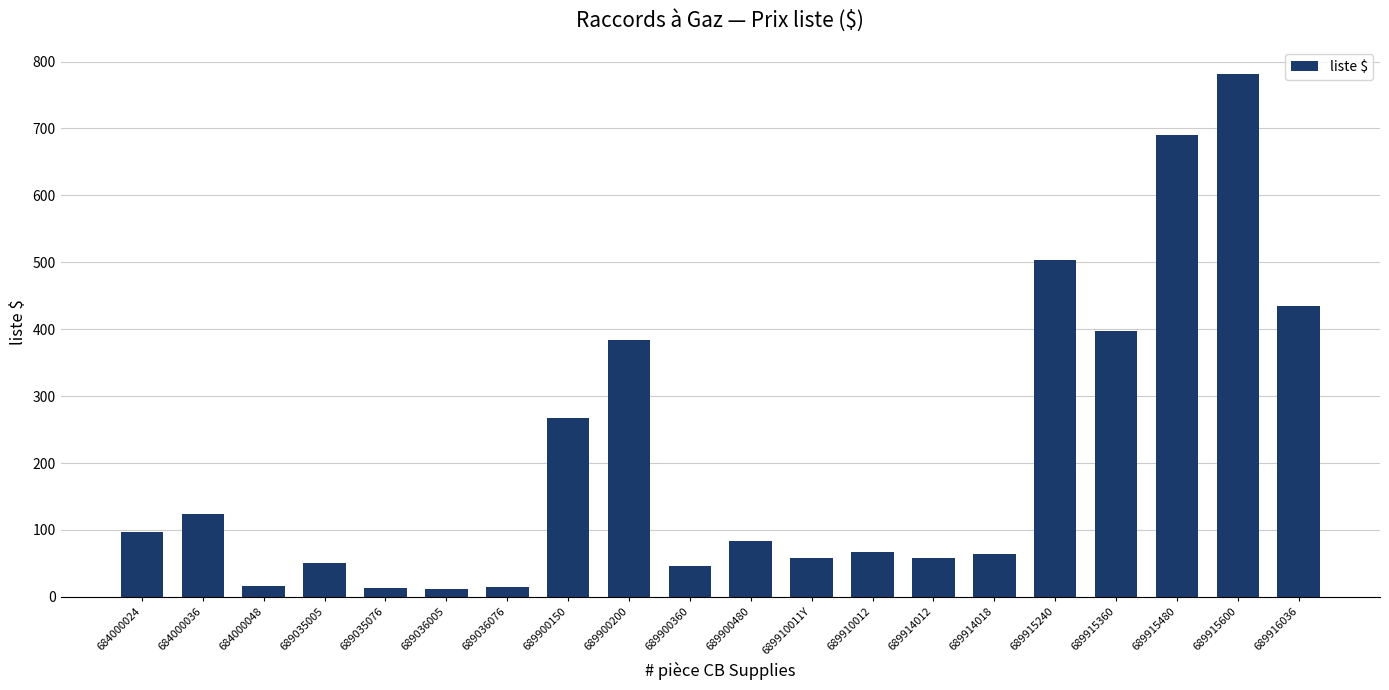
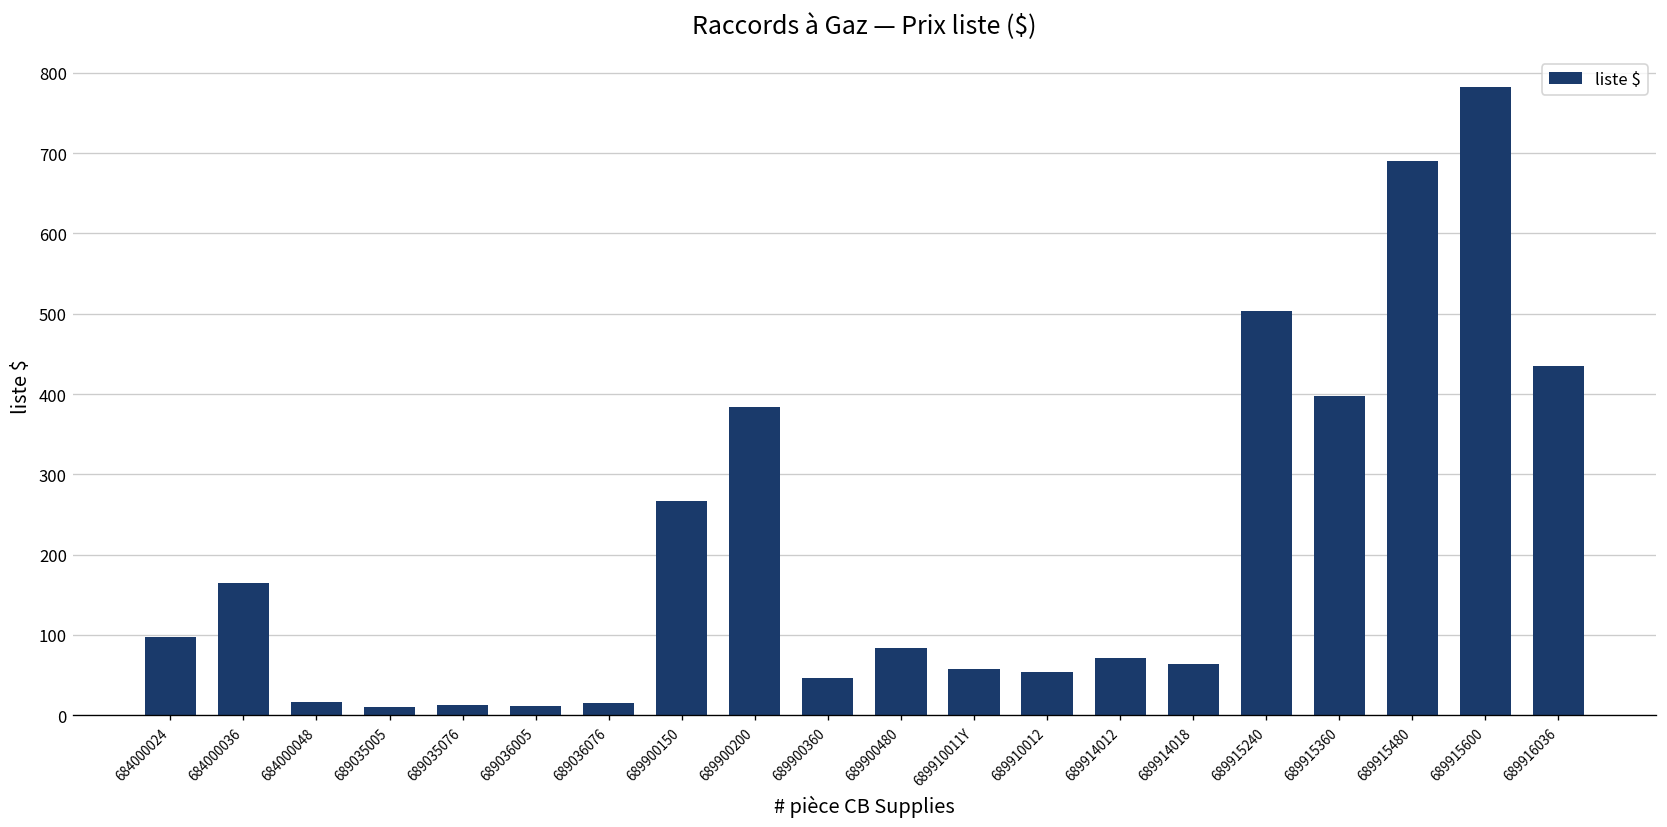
684000036: 120 -> 170
689035005: 50 -> 10
689910012: 70 -> 50
689914012: 60 -> 70
